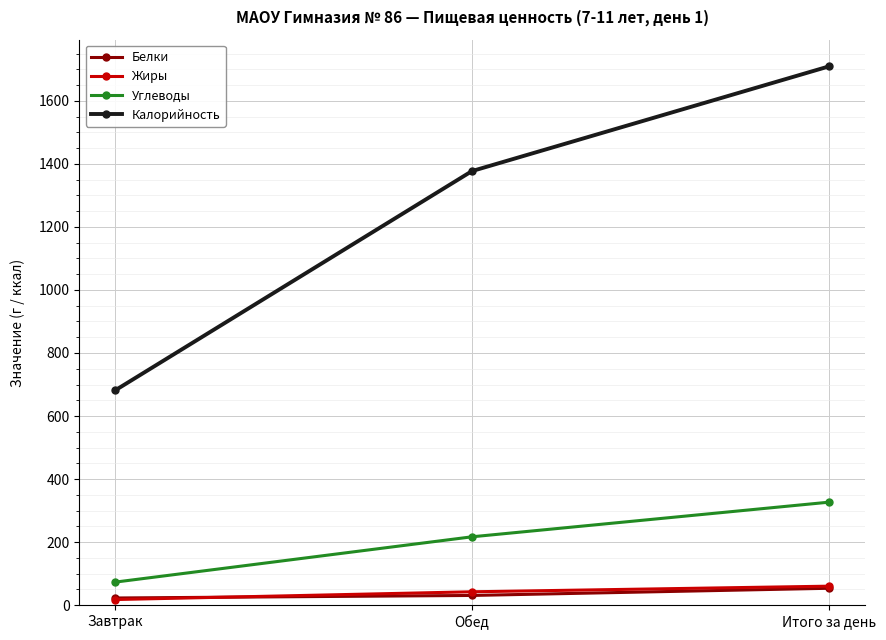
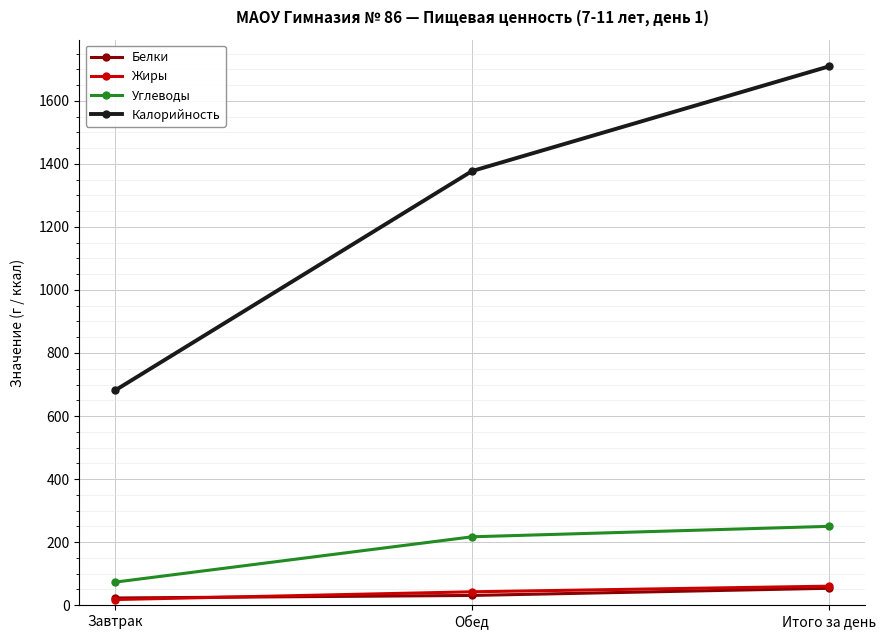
Углеводы, Итого за день: 330 -> 250
